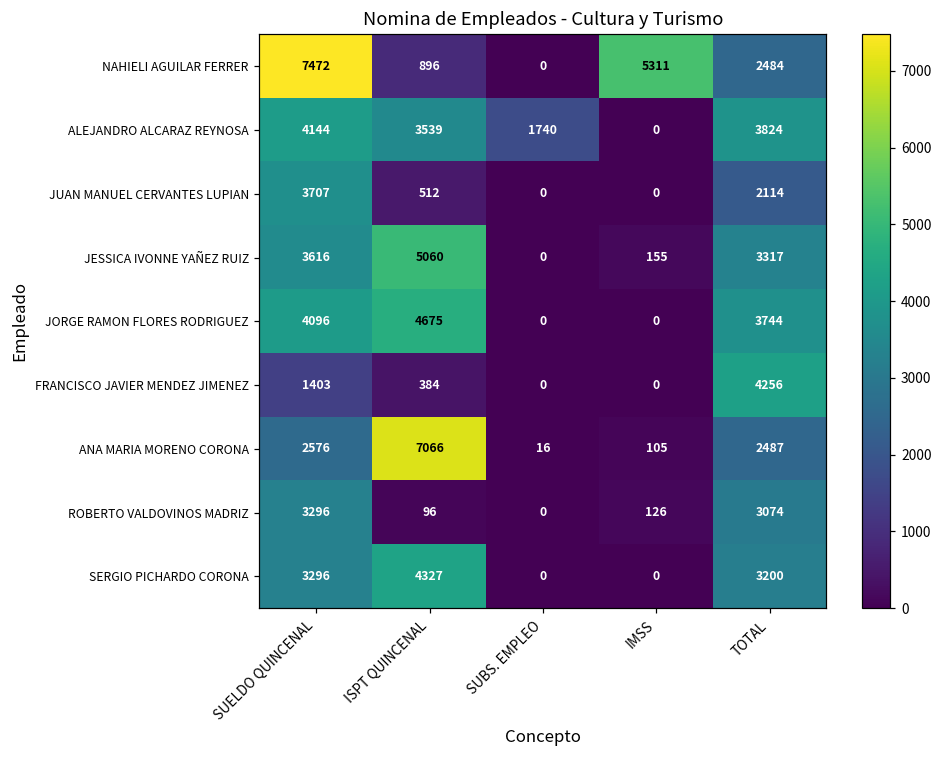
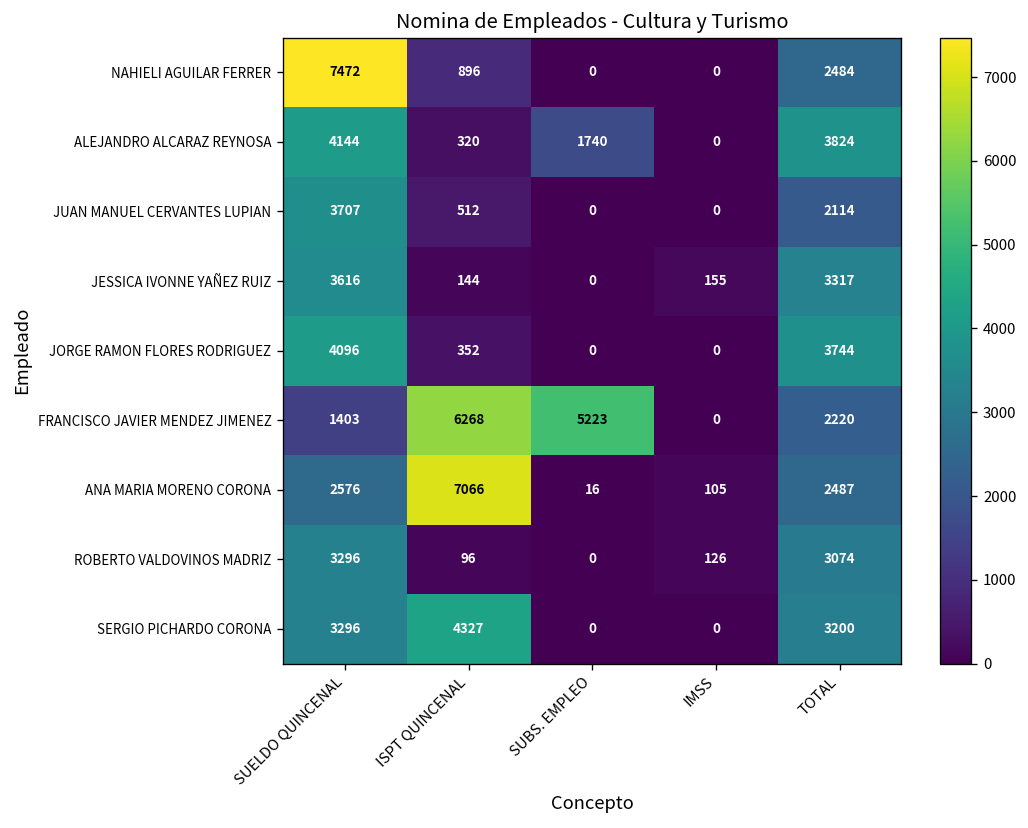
NAHIELI AGUILAR FERRER, IMSS: 5311 -> 0
ALEJANDRO ALCARAZ REYNOSA, ISPT QUINCENAL: 3539 -> 320
JESSICA IVONNE YAÑEZ RUIZ, ISPT QUINCENAL: 5060 -> 144
JORGE RAMON FLORES RODRIGUEZ, ISPT QUINCENAL: 4675 -> 352
FRANCISCO JAVIER MENDEZ JIMENEZ, ISPT QUINCENAL: 384 -> 6268
FRANCISCO JAVIER MENDEZ JIMENEZ, SUBS. EMPLEO: 0 -> 5223
FRANCISCO JAVIER MENDEZ JIMENEZ, TOTAL: 4256 -> 2220
